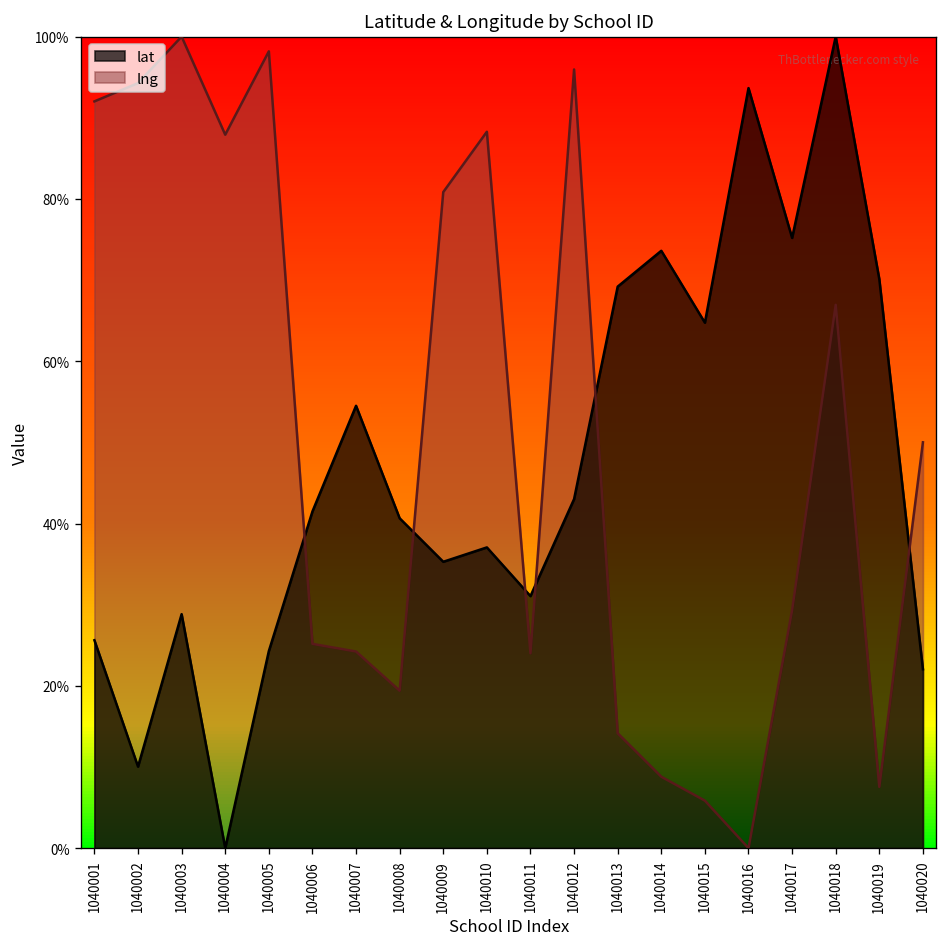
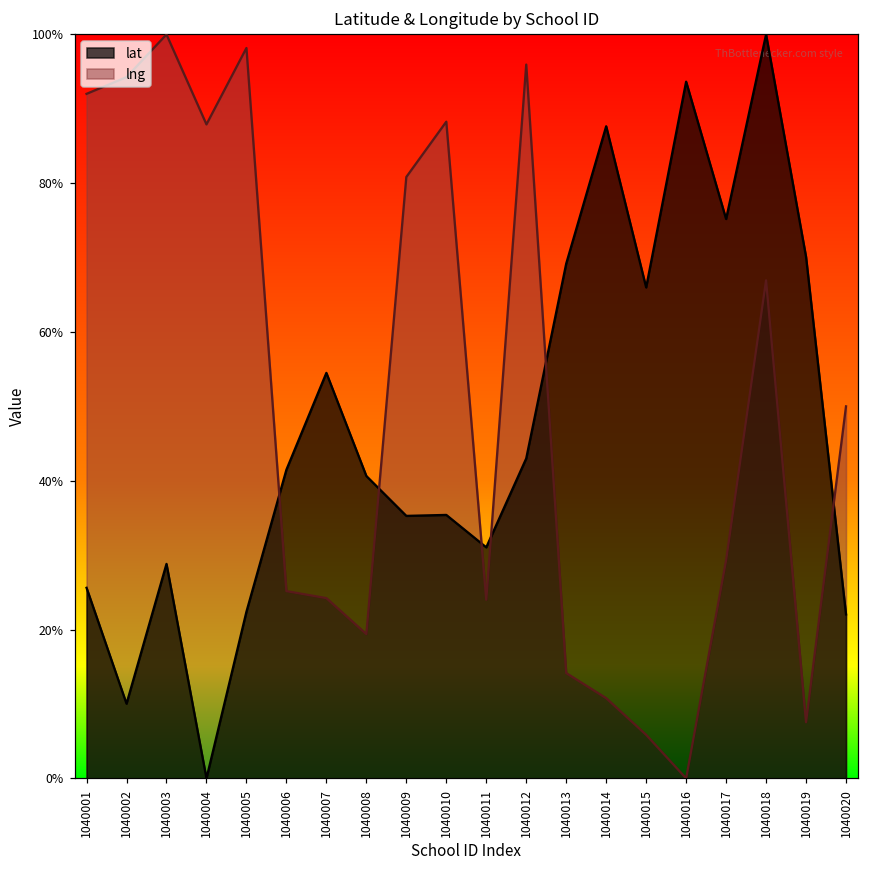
lat, 1040005: 24% -> 22%
lat, 1040010: 37% -> 35%
lat, 1040014: 74% -> 88%
lng, 1040014: 9% -> 11%
lat, 1040015: 65% -> 66%
